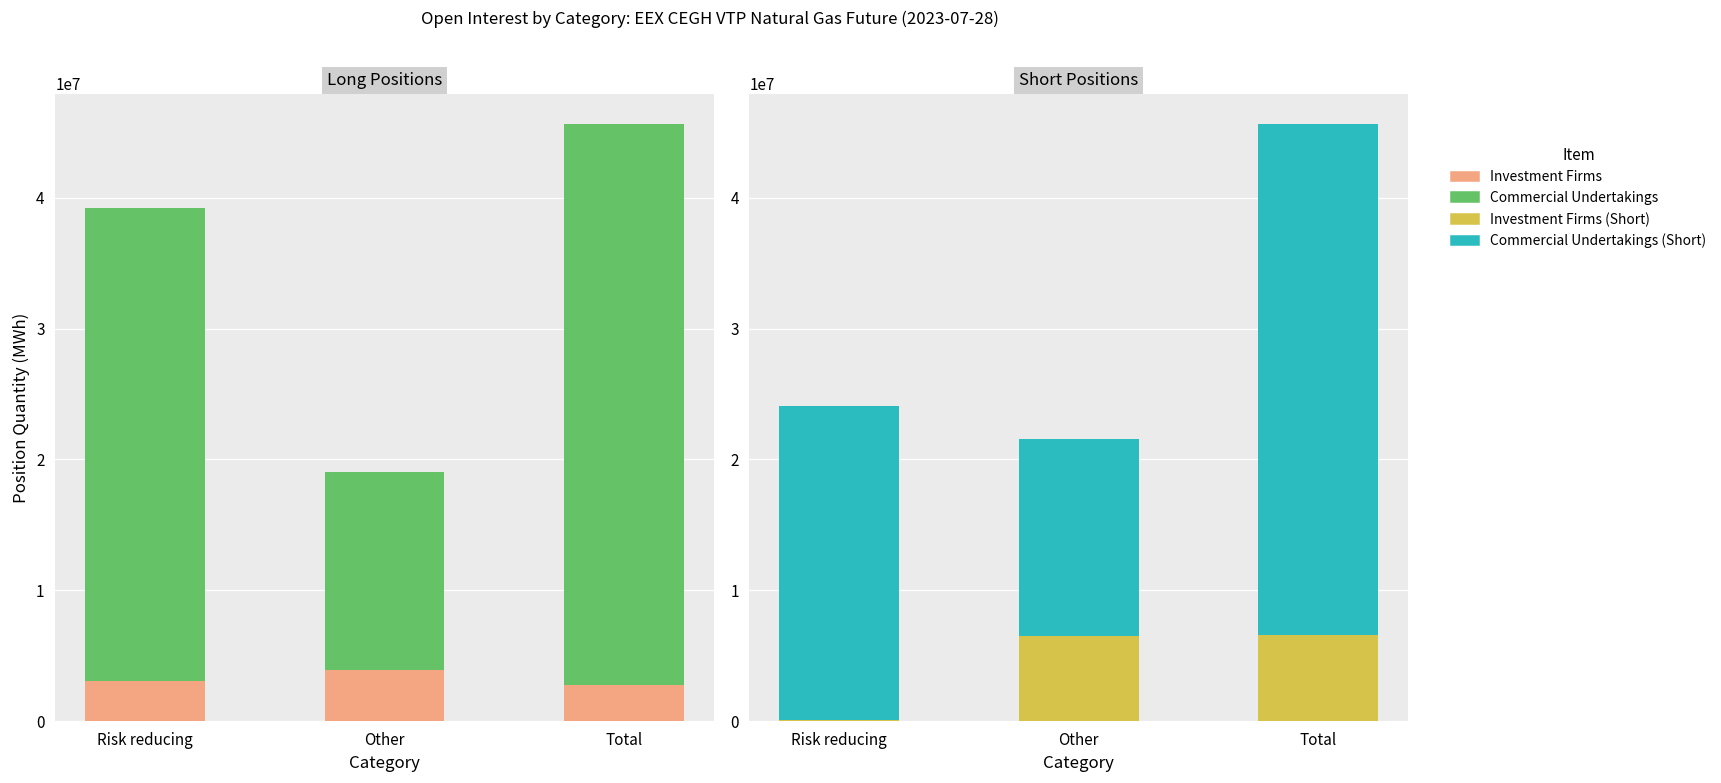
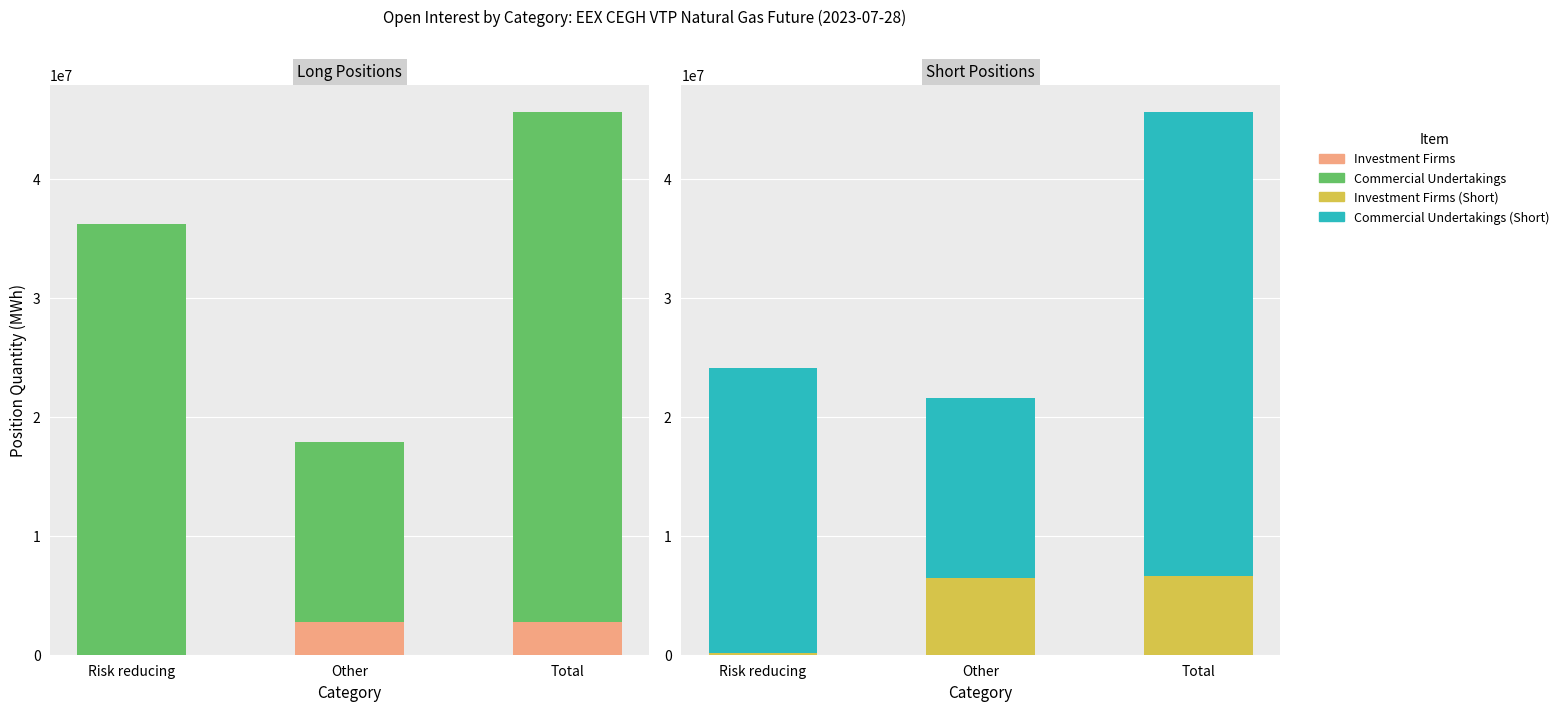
Long Positions, Investment Firms, Risk reducing: 3000000 -> 0
Long Positions, Investment Firms, Other: 3900000 -> 2800000
